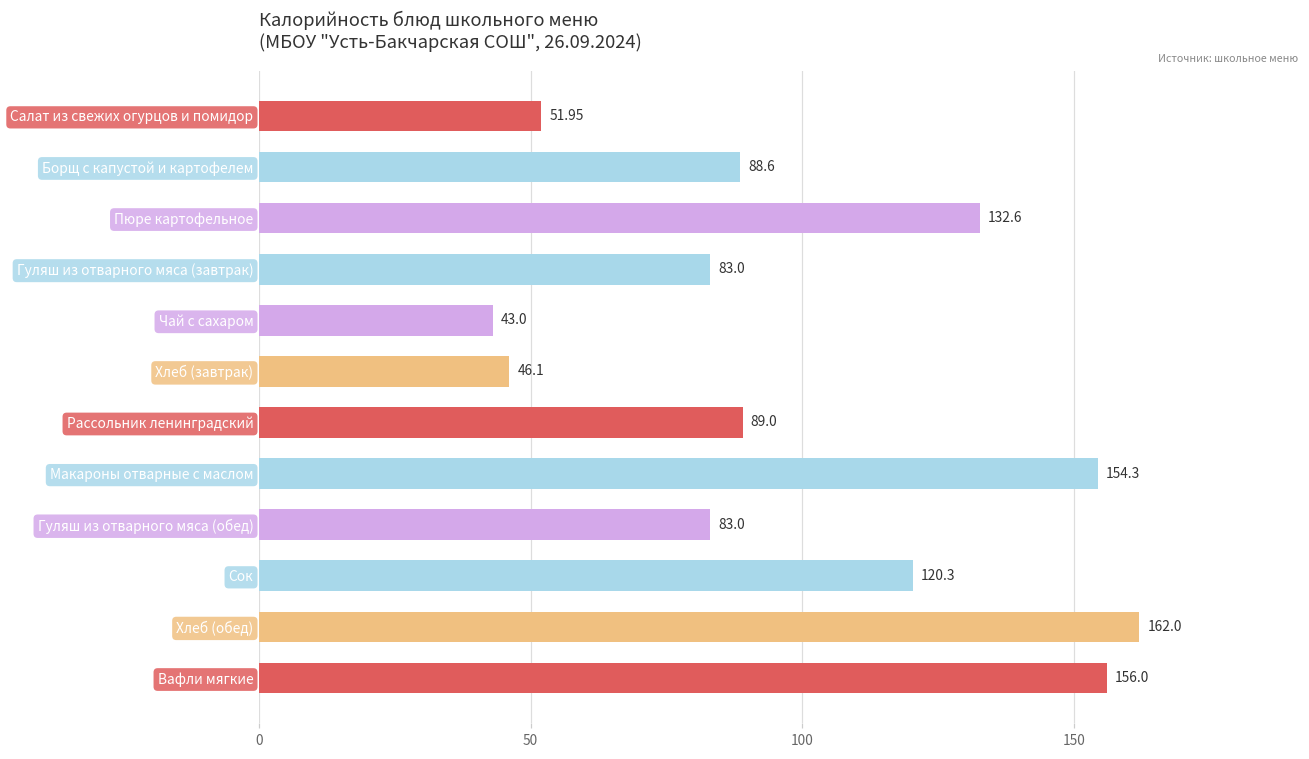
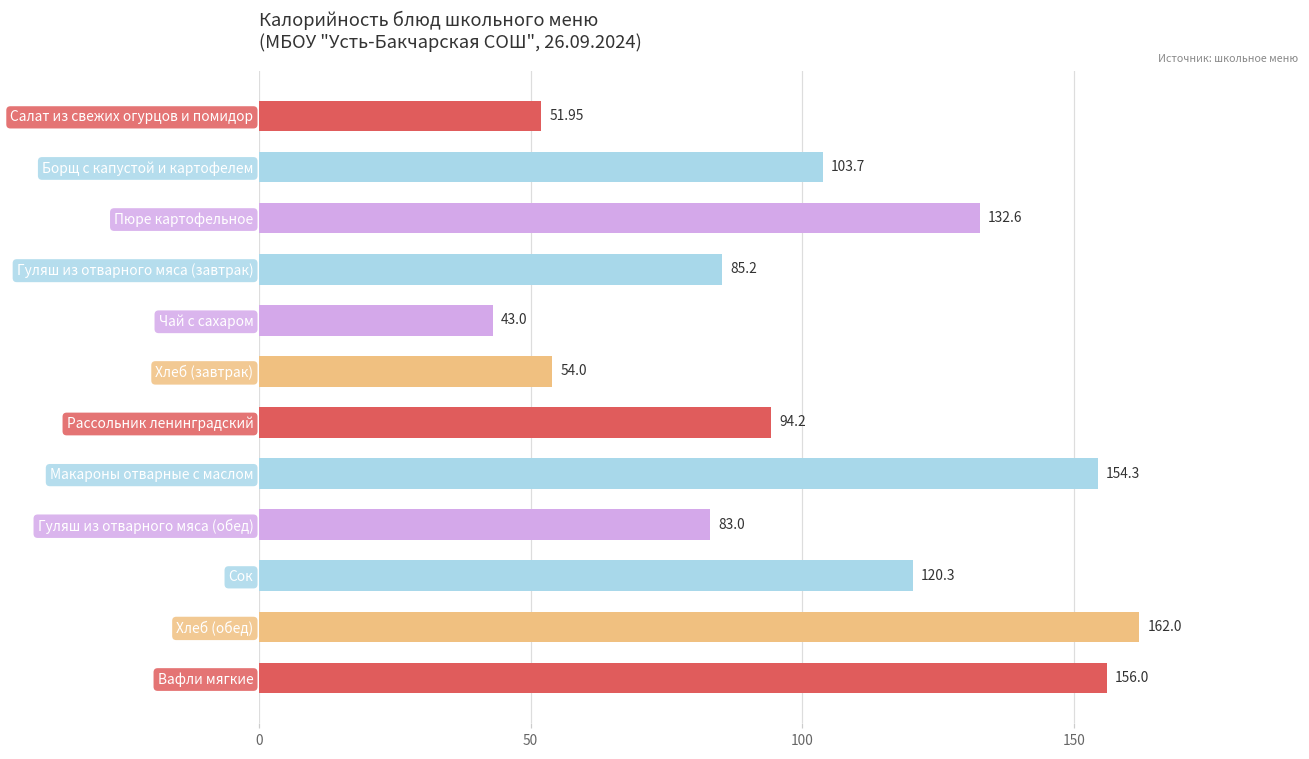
Борщ с капустой и картофелем: 88.6 -> 103.7
Гуляш из отварного мяса (завтрак): 83.0 -> 85.2
Хлеб (завтрак): 46.1 -> 54.0
Рассольник ленинградский: 89.0 -> 94.2
